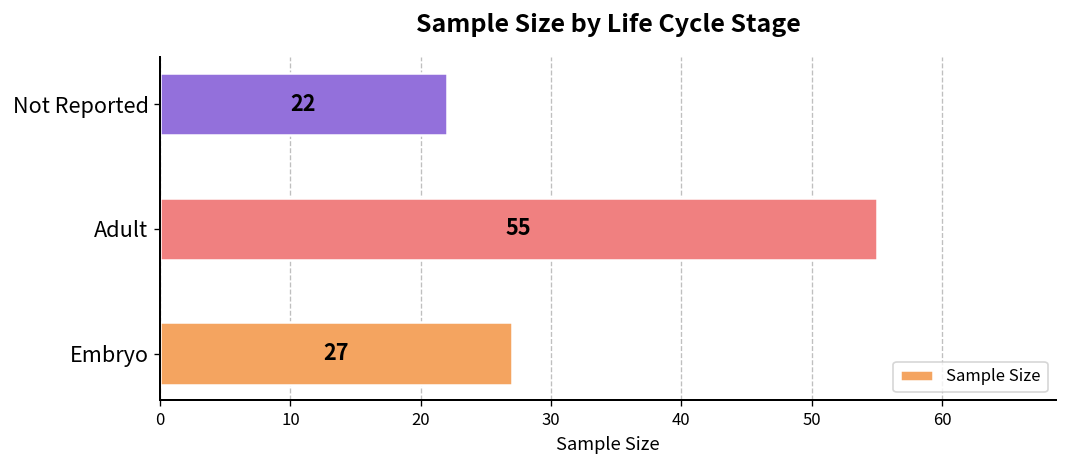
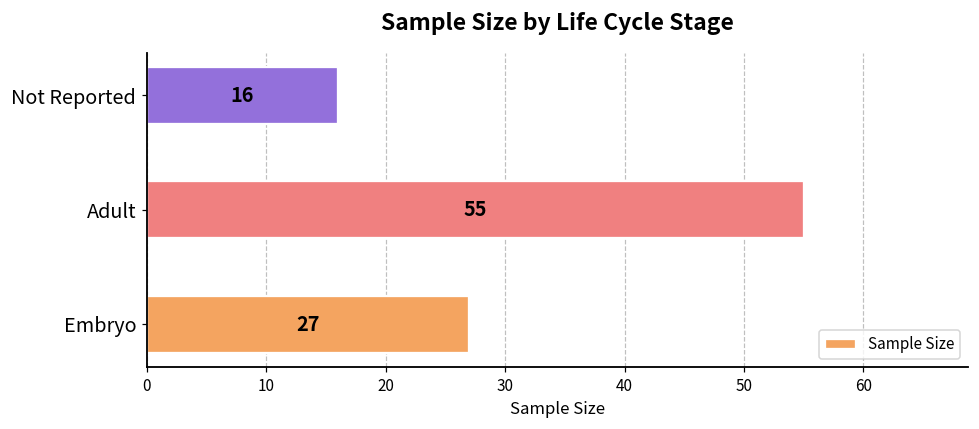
Not Reported: 22 -> 16
